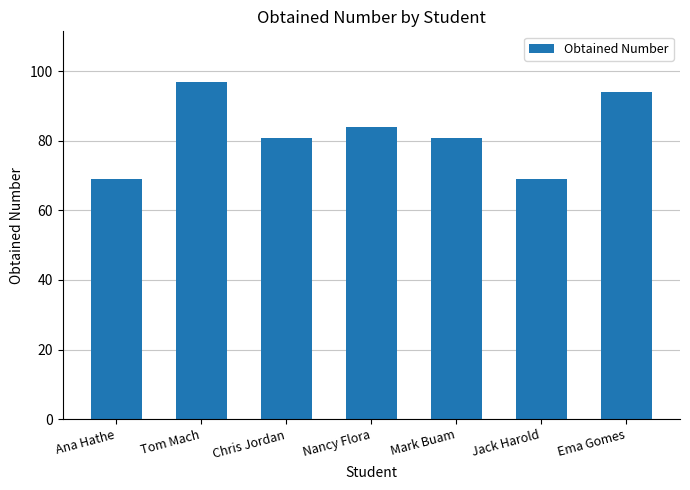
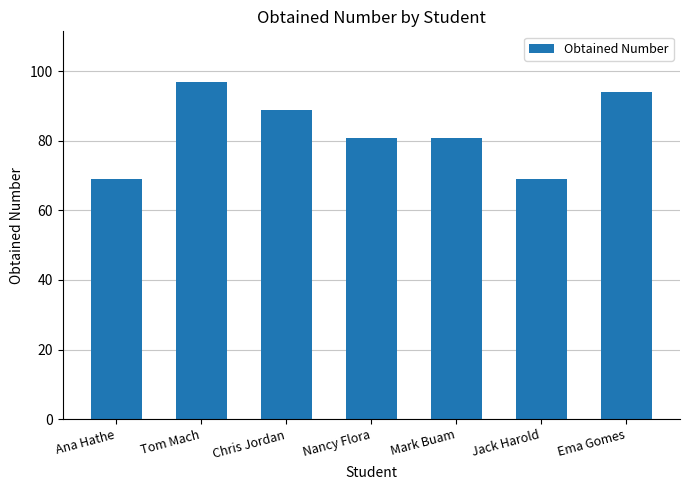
Chris Jordan: 81 -> 89
Nancy Flora: 84 -> 81
